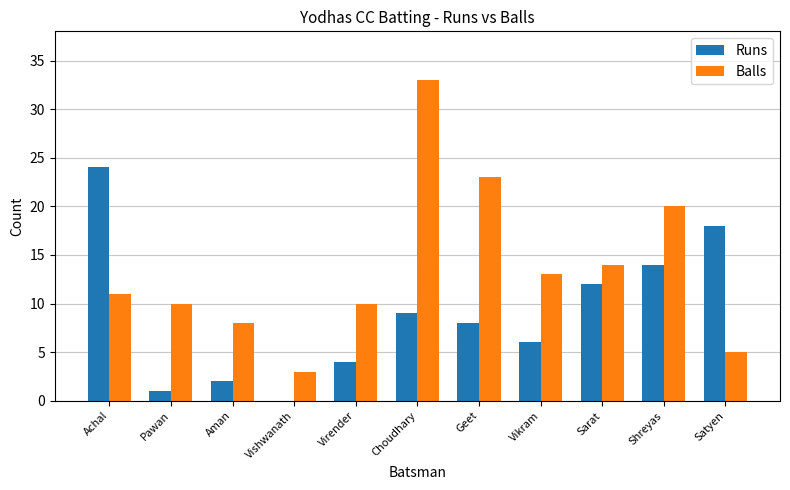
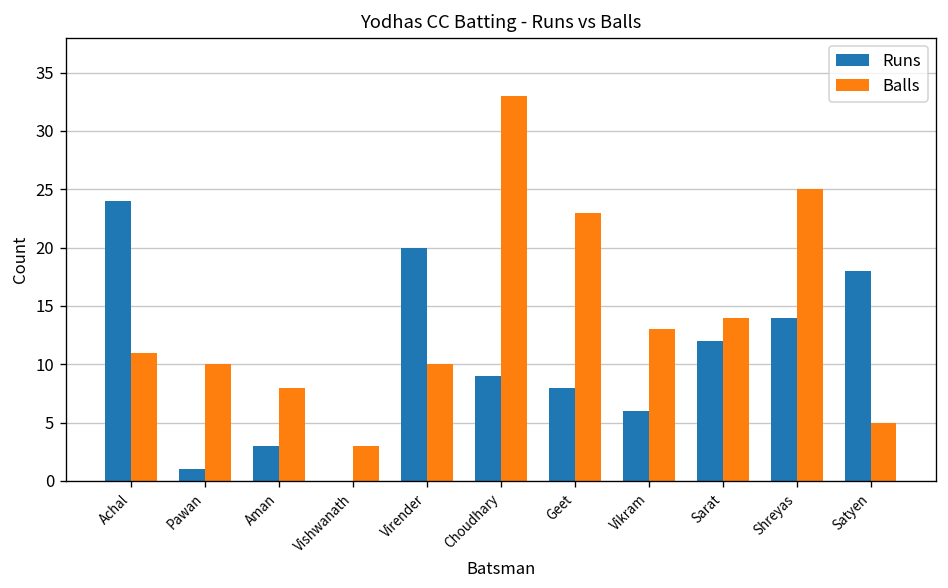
Runs, Aman: 2 -> 3
Runs, Virender: 4 -> 20
Balls, Shreyas: 20 -> 25
